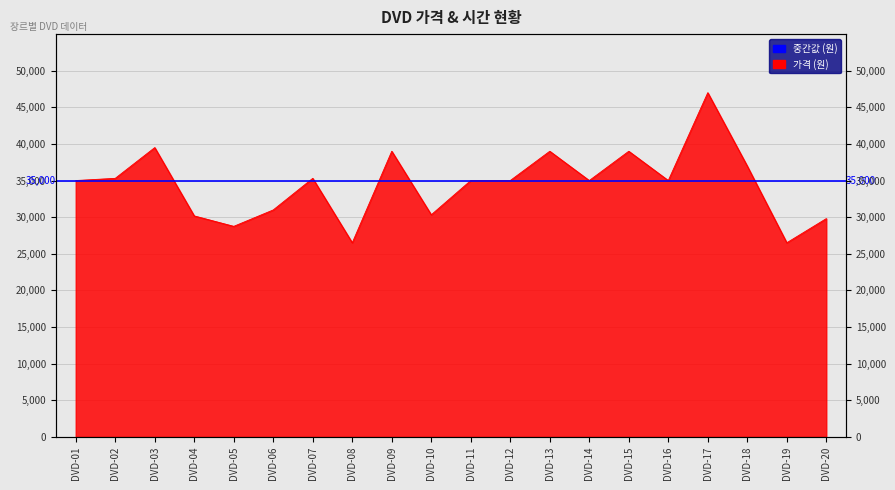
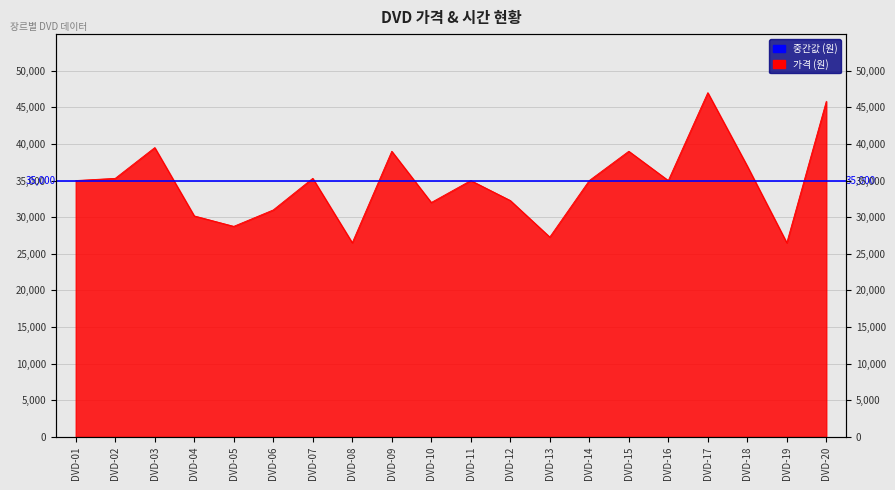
DVD-10: 30,000 -> 32,000
DVD-12: 35,000 -> 32,000
DVD-13: 39,000 -> 27,000
DVD-20: 30,000 -> 46,000
